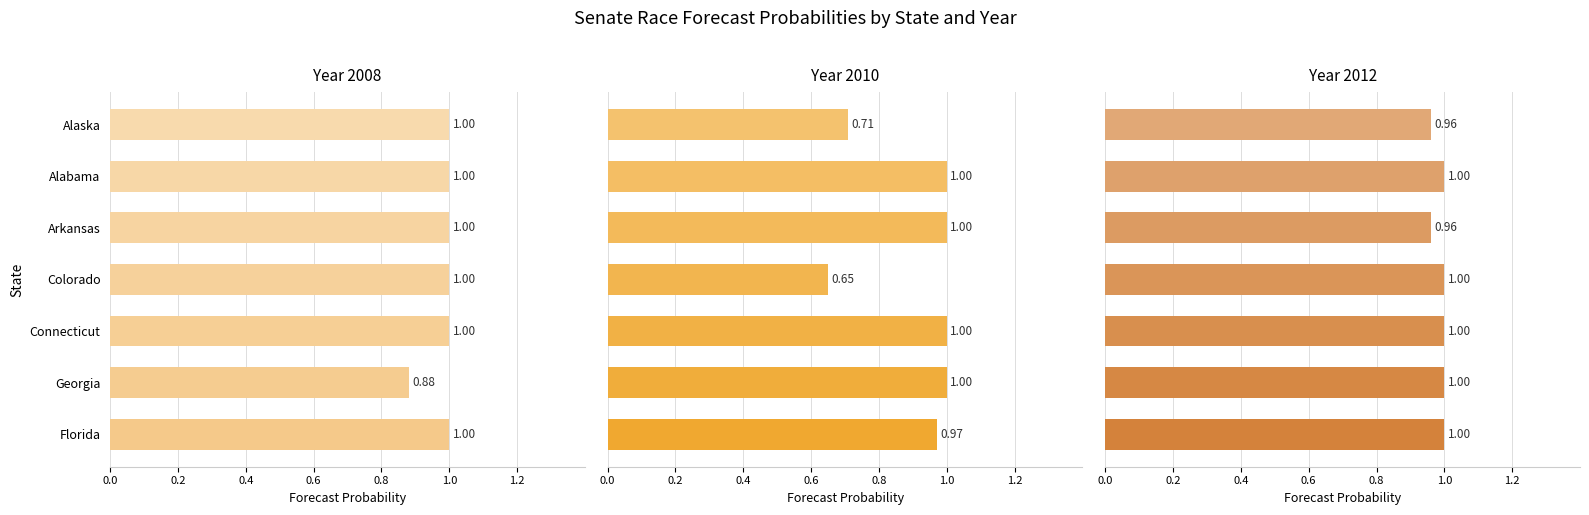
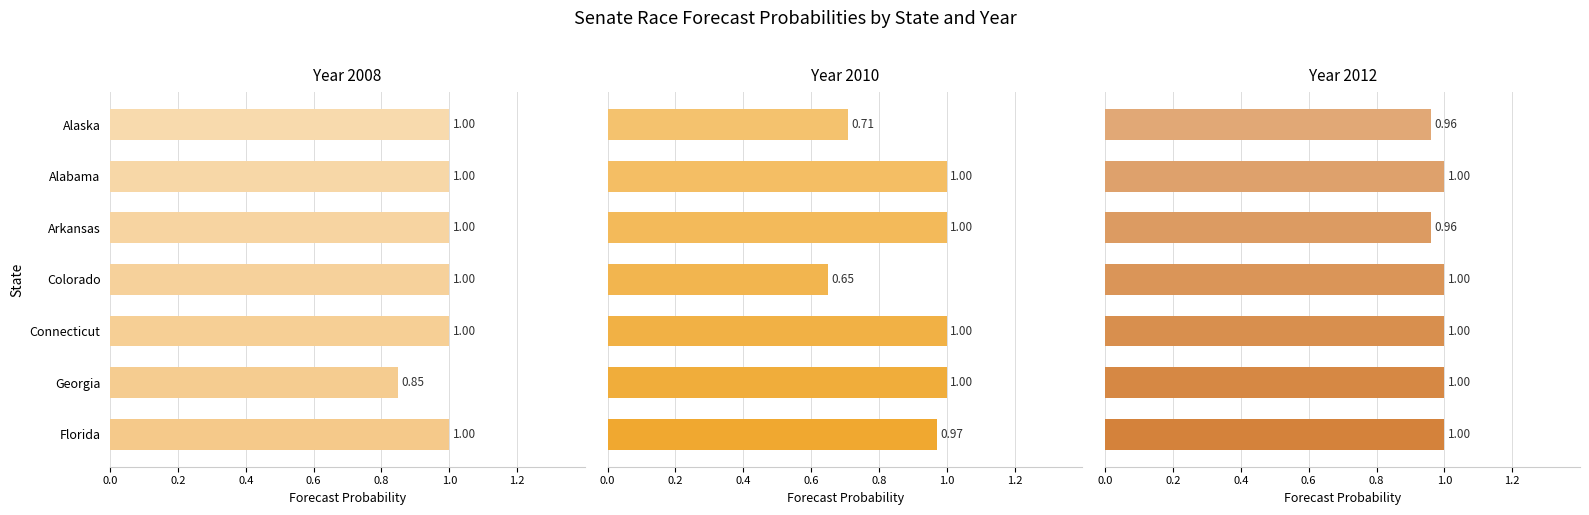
Year 2008, Georgia: 0.88 -> 0.85
